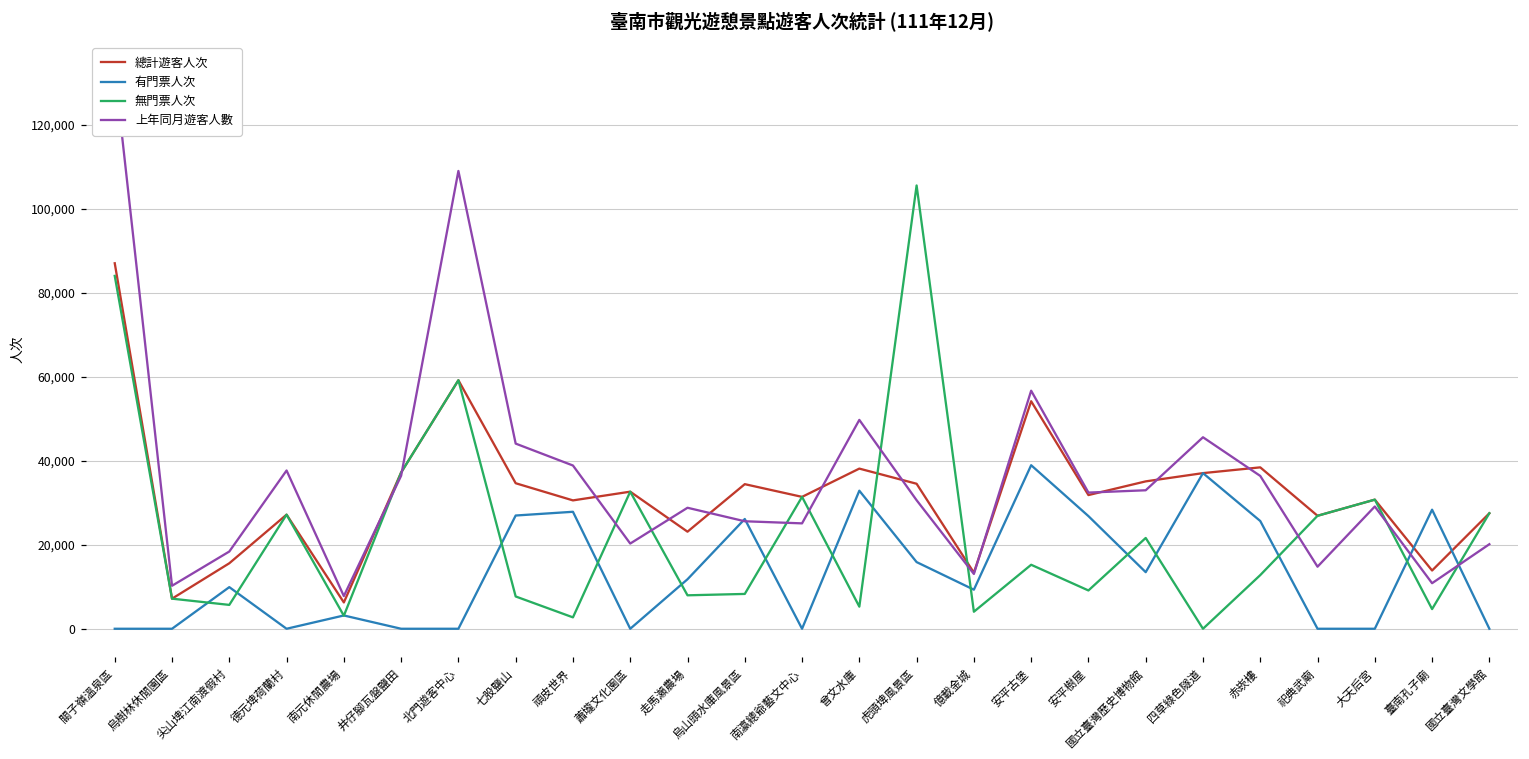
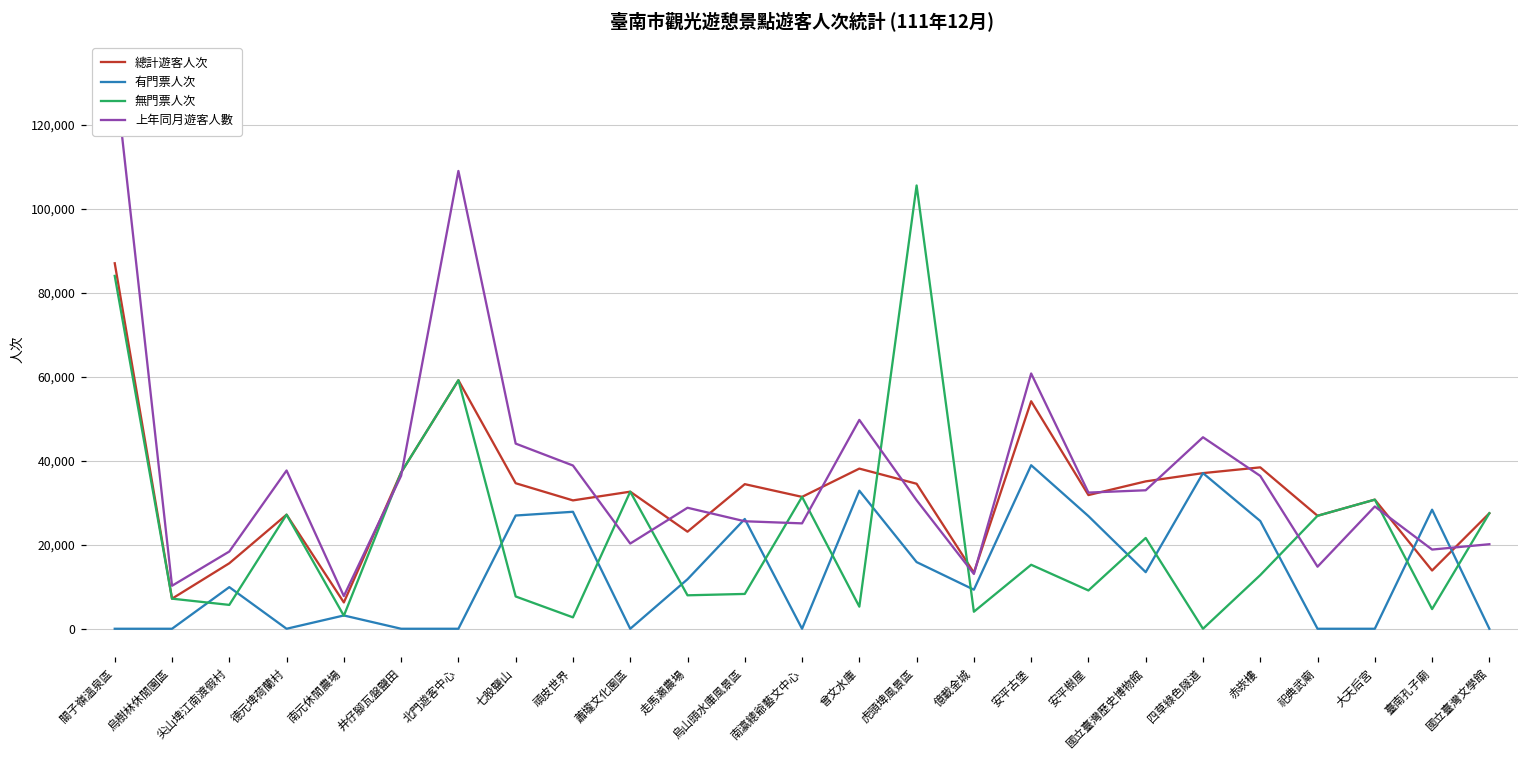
上年同月遊客人數, 安平古堡: 57,000 -> 61,000
上年同月遊客人數, 臺南孔子廟: 11,000 -> 19,000
